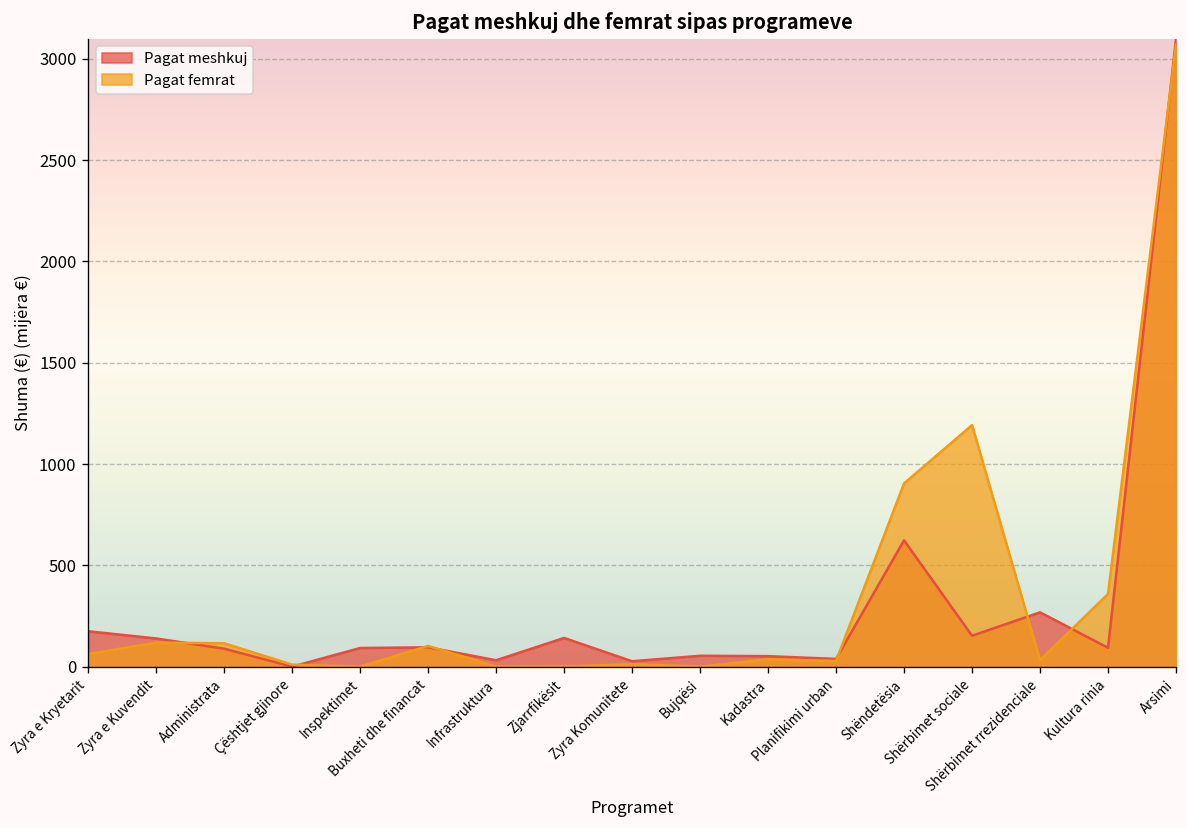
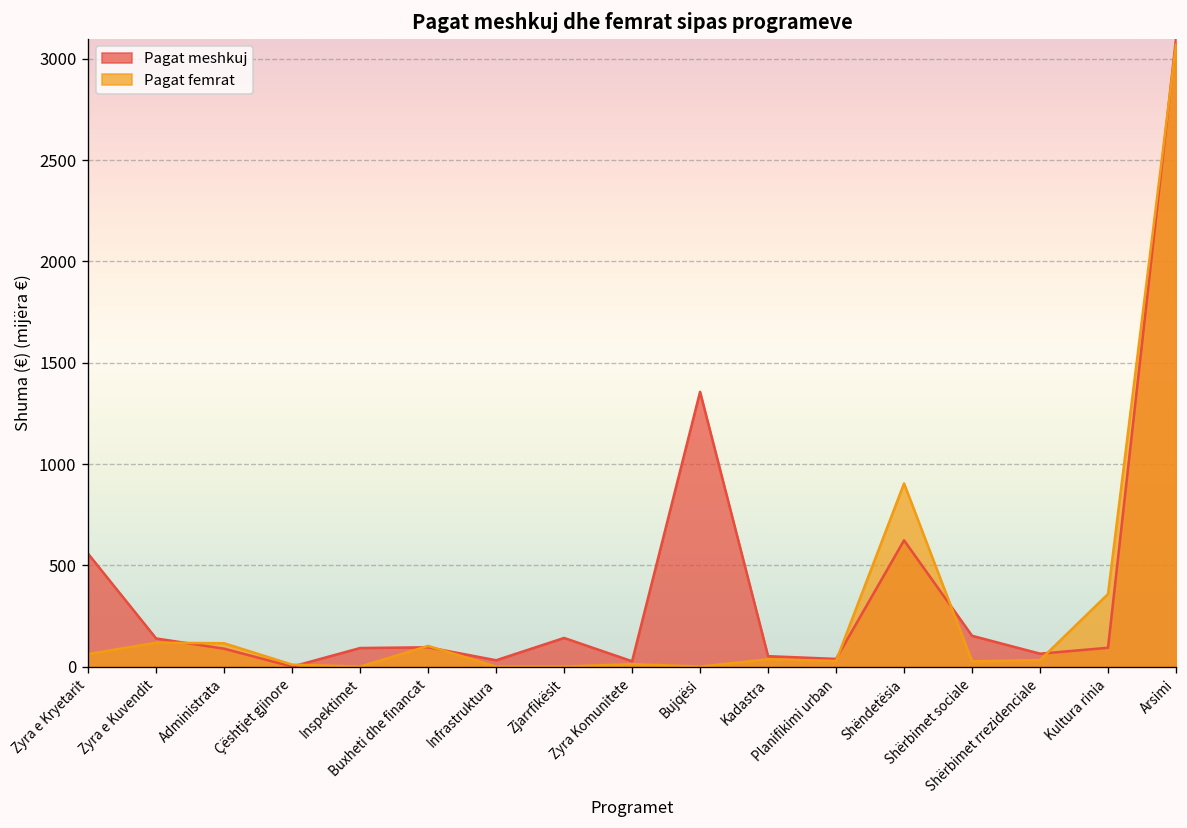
Pagat meshkuj, Zyra e Kryetarit: 170 -> 560
Pagat meshkuj, Bujqësi: 50 -> 1360
Pagat femrat, Shërbimet sociale: 1190 -> 30
Pagat meshkuj, Shërbimet rrezidenciale: 270 -> 60
